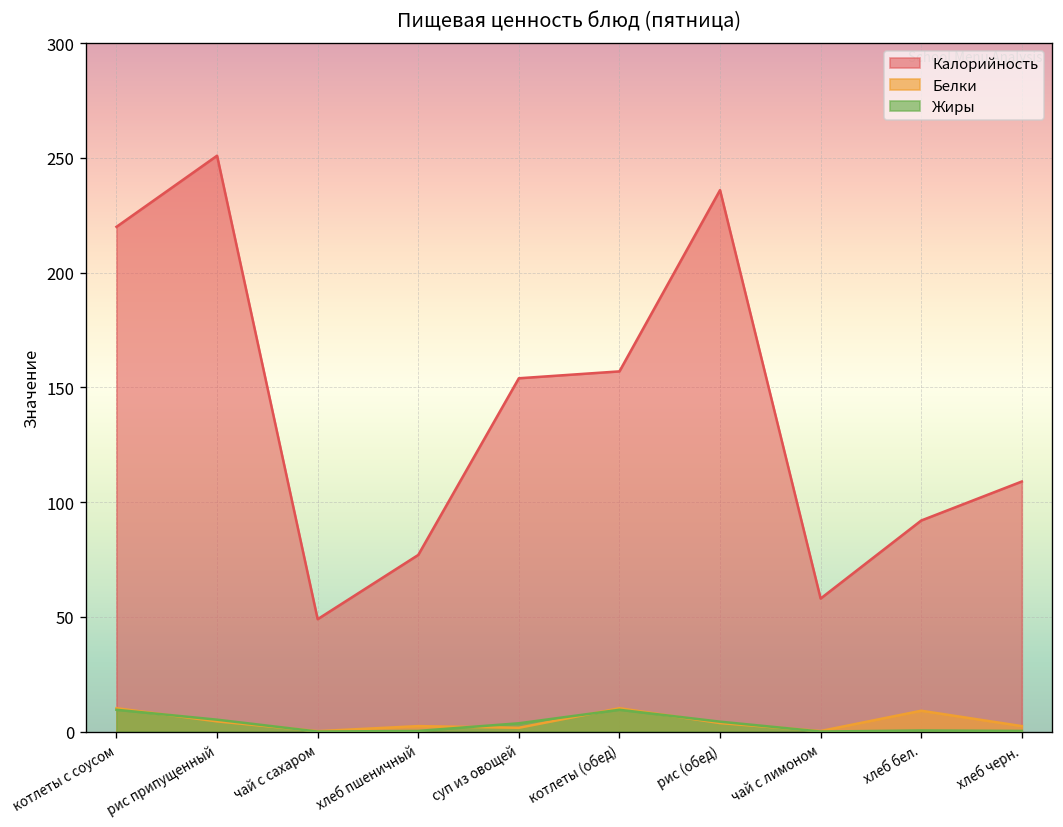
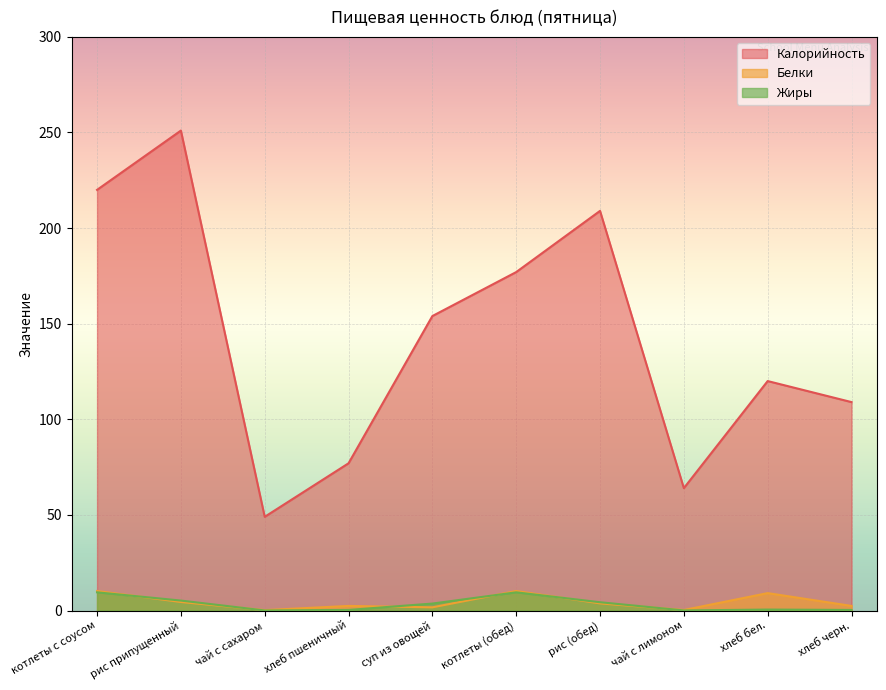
Калорийность, котлеты (обед): 157 -> 177
Калорийность, рис (обед): 236 -> 209
Калорийность, чай с лимоном: 58 -> 64
Калорийность, хлеб бел.: 92 -> 120
